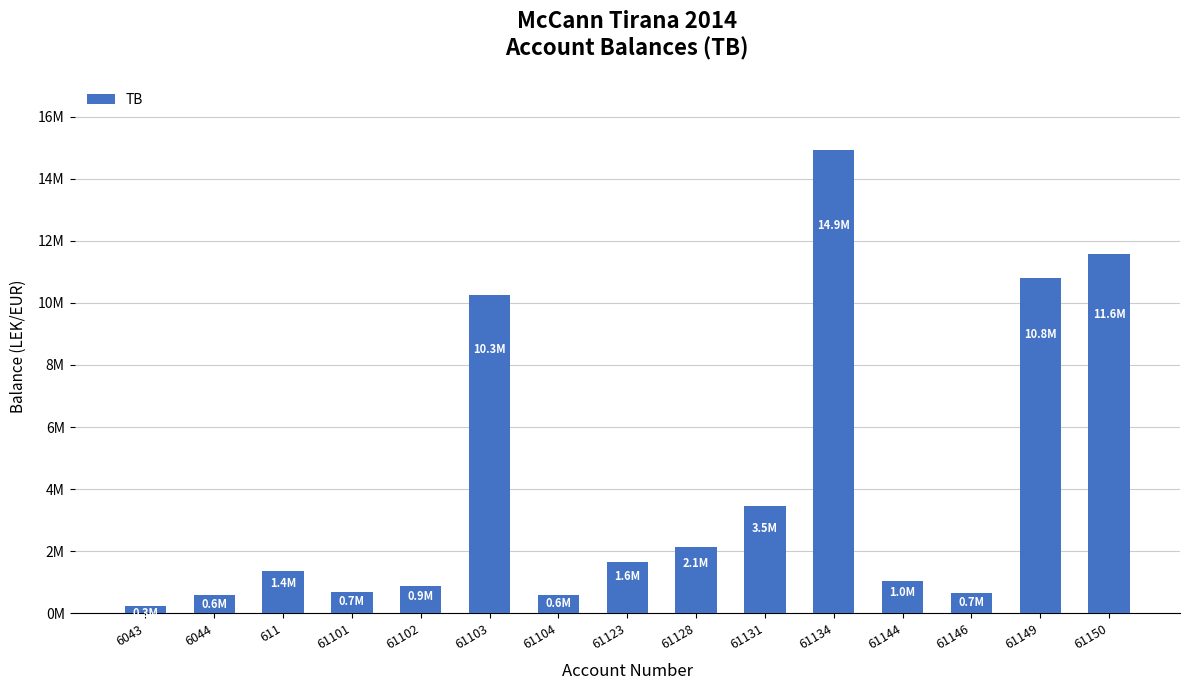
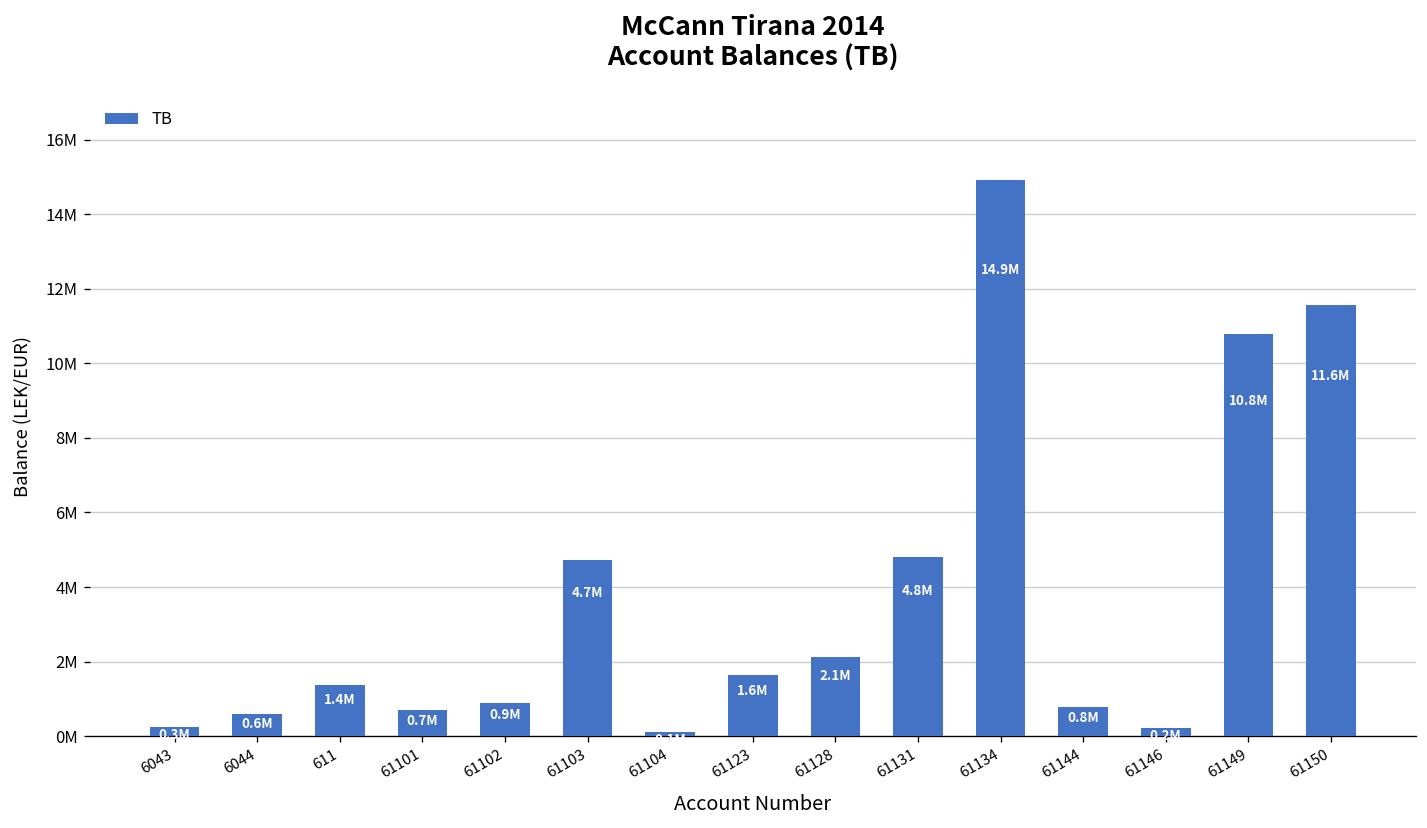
61103: 10.3M -> 4.7M
61104: 600000 -> 100000
61131: 3.5M -> 4.8M
61144: 1.0M -> 0.8M
61146: 700000 -> 200000
